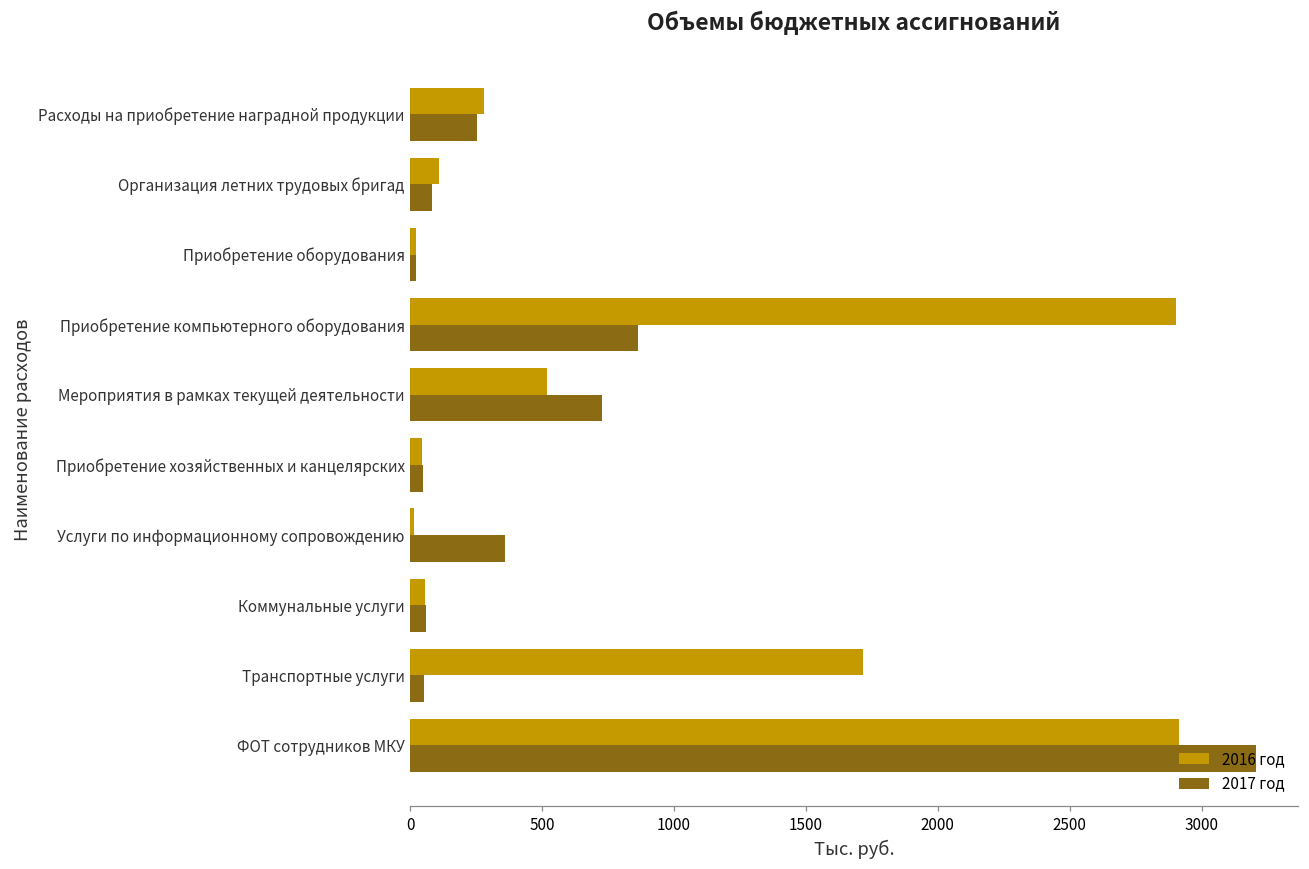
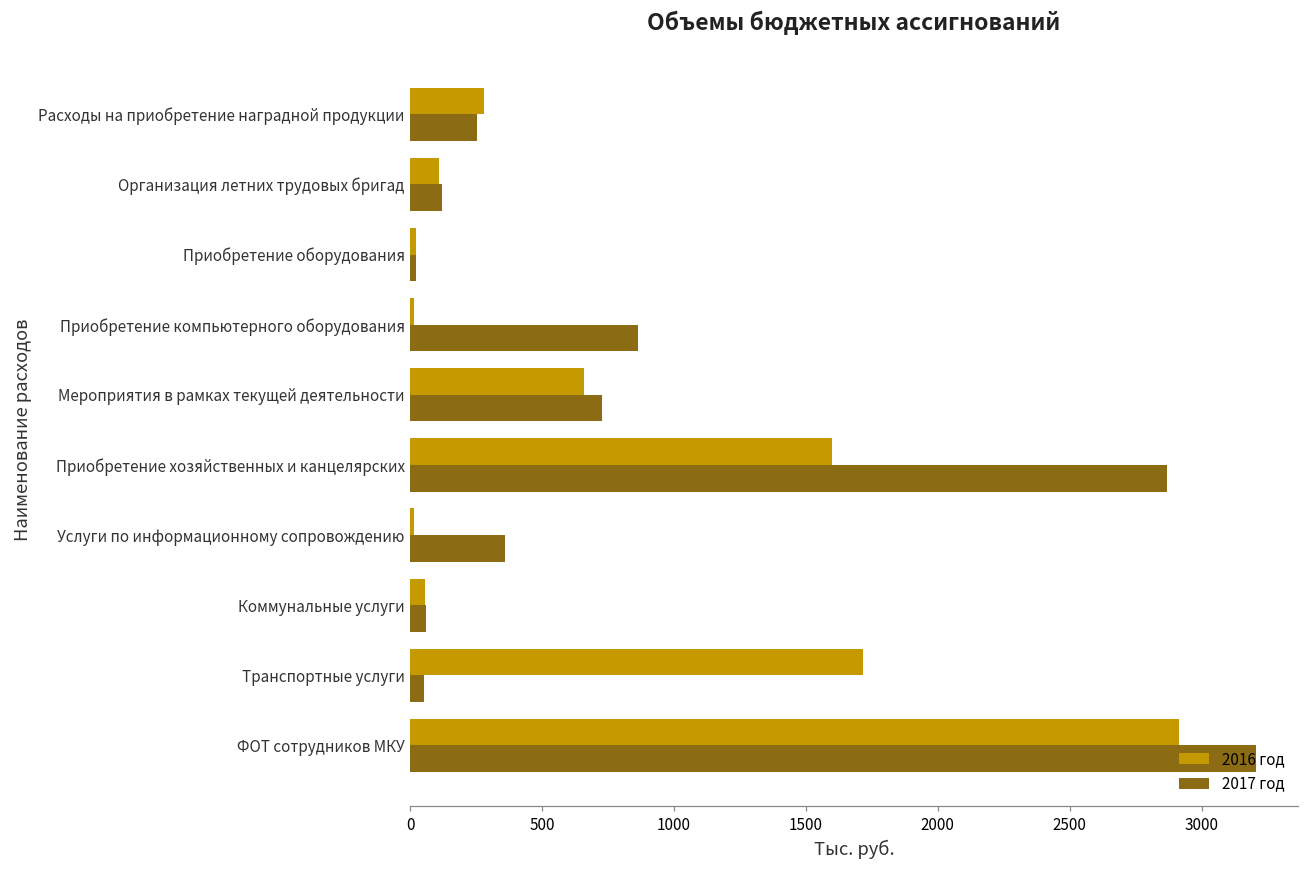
2017 год, Организация летних трудовых бригад: 80 -> 120
2016 год, Приобретение компьютерного оборудования: 2900 -> 20
2016 год, Мероприятия в рамках текущей деятельности: 520 -> 660
2016 год, Приобретение хозяйственных и канцелярских: 40 -> 1600
2017 год, Приобретение хозяйственных и канцелярских: 50 -> 2870
